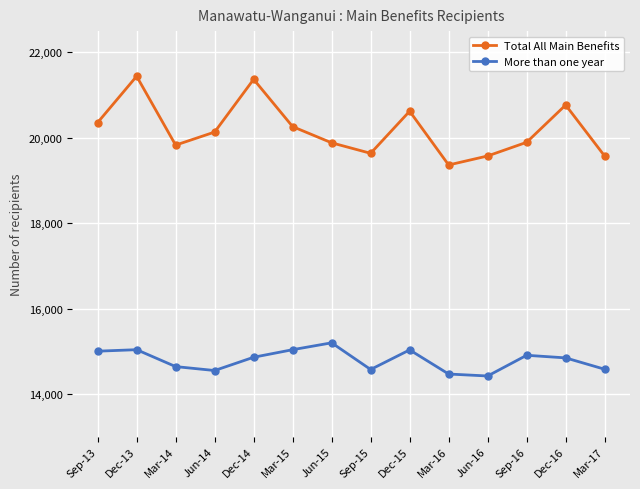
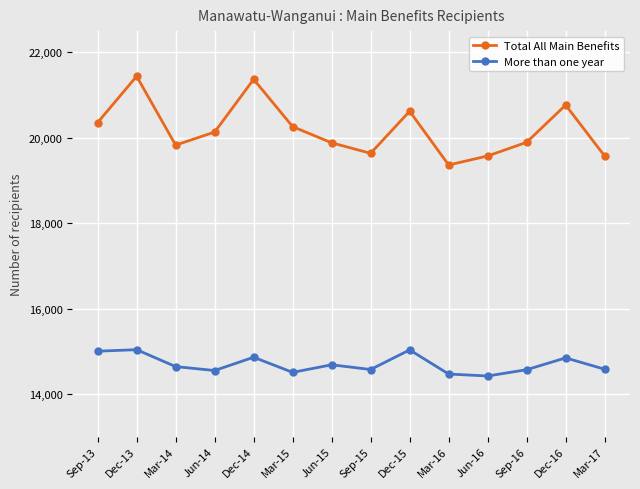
More than one year, Mar-15: 15,000 -> 14,500
More than one year, Jun-15: 15,200 -> 14,700
More than one year, Sep-16: 14,900 -> 14,600
